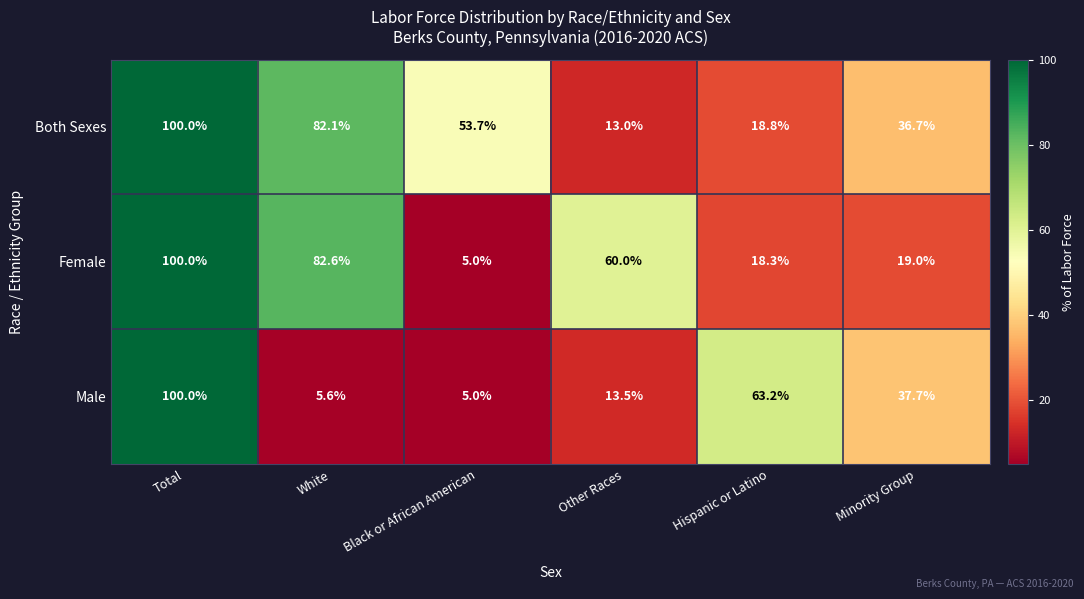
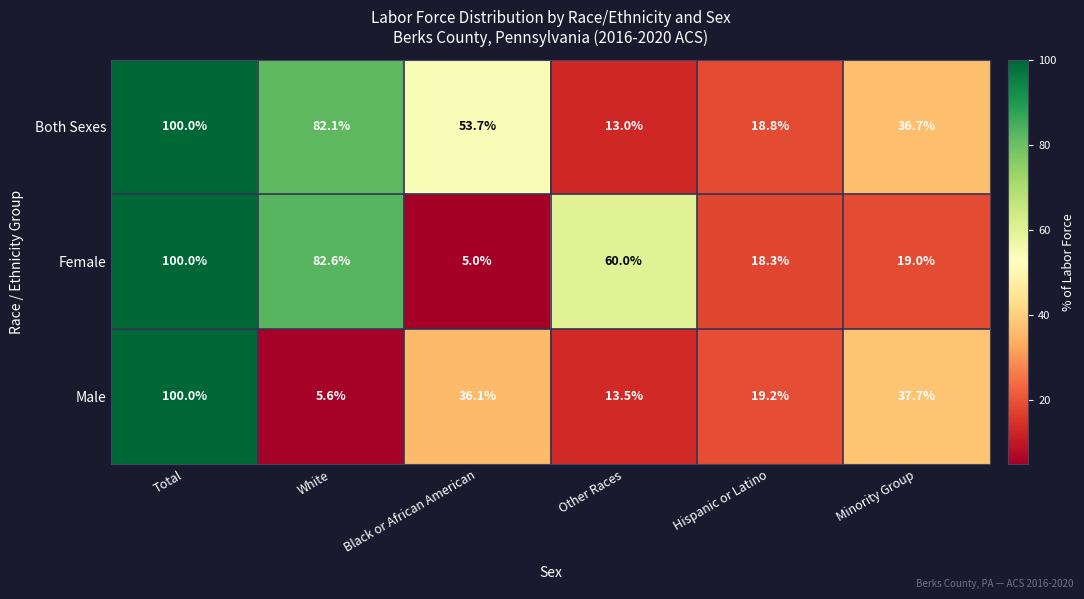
Male, Black or African American: 5.0% -> 36.1%
Male, Hispanic or Latino: 63.2% -> 19.2%
